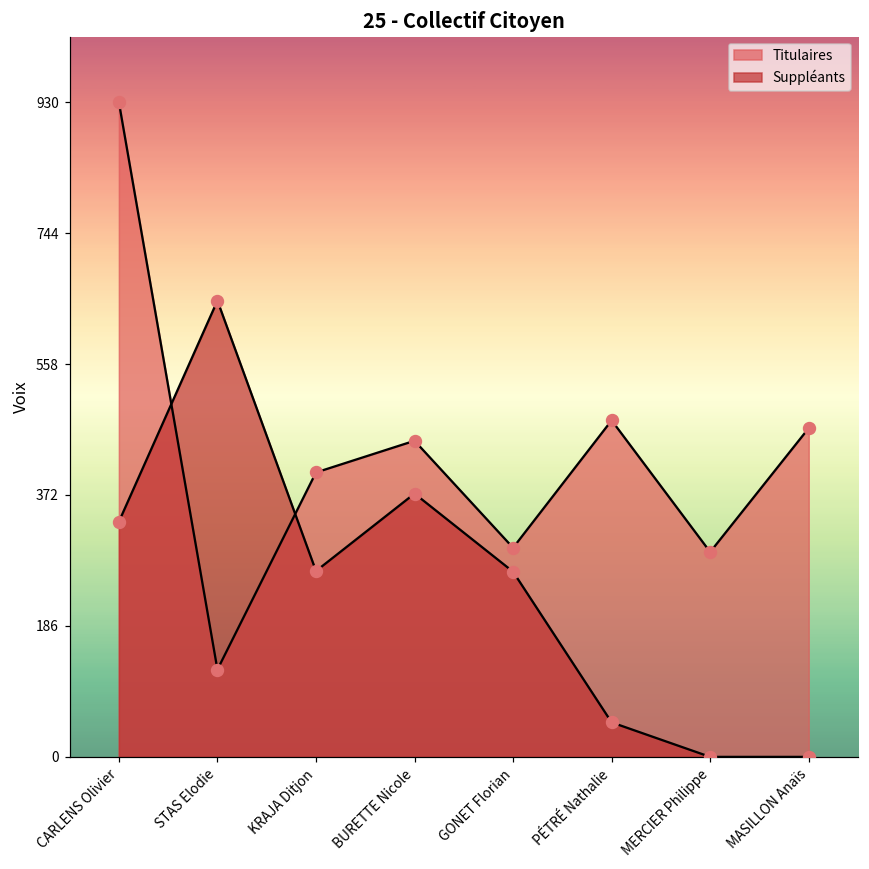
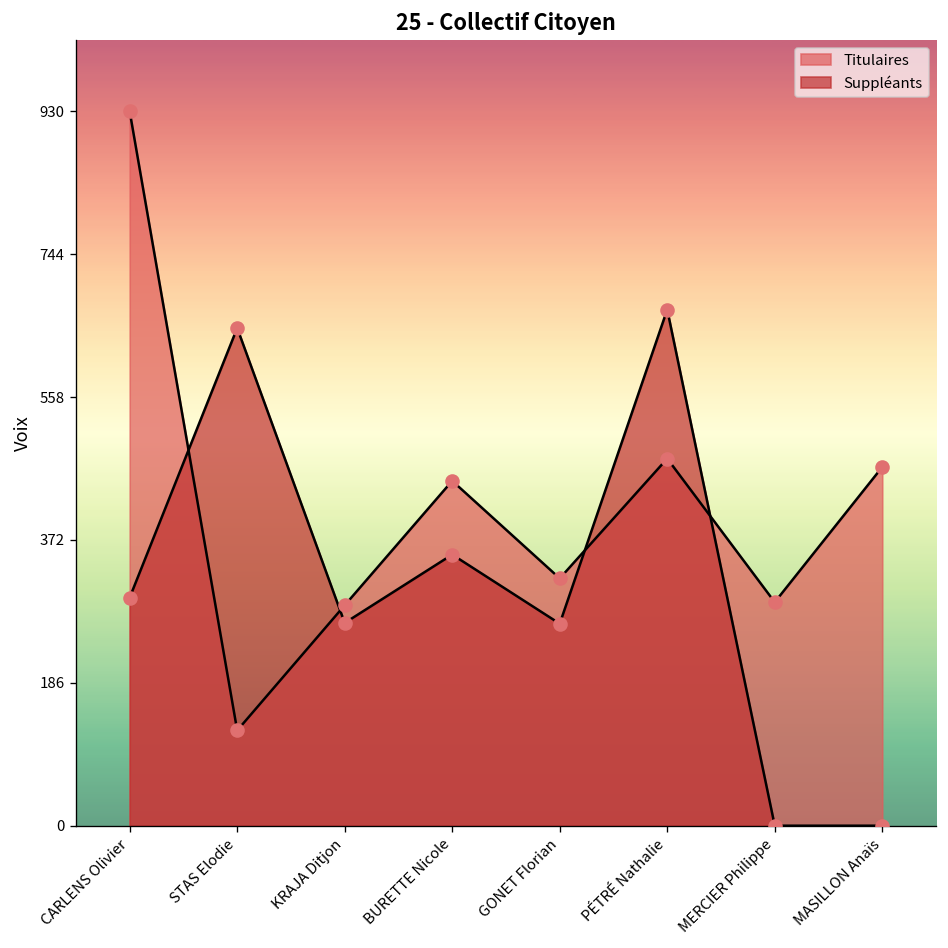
Suppléants, CARLENS Olivier: 330 -> 300
Titulaires, KRAJA Ditjon: 400 -> 290
Suppléants, BURETTE Nicole: 370 -> 350
Titulaires, GONET Florian: 300 -> 320
Suppléants, PÉTRÉ Nathalie: 50 -> 670
